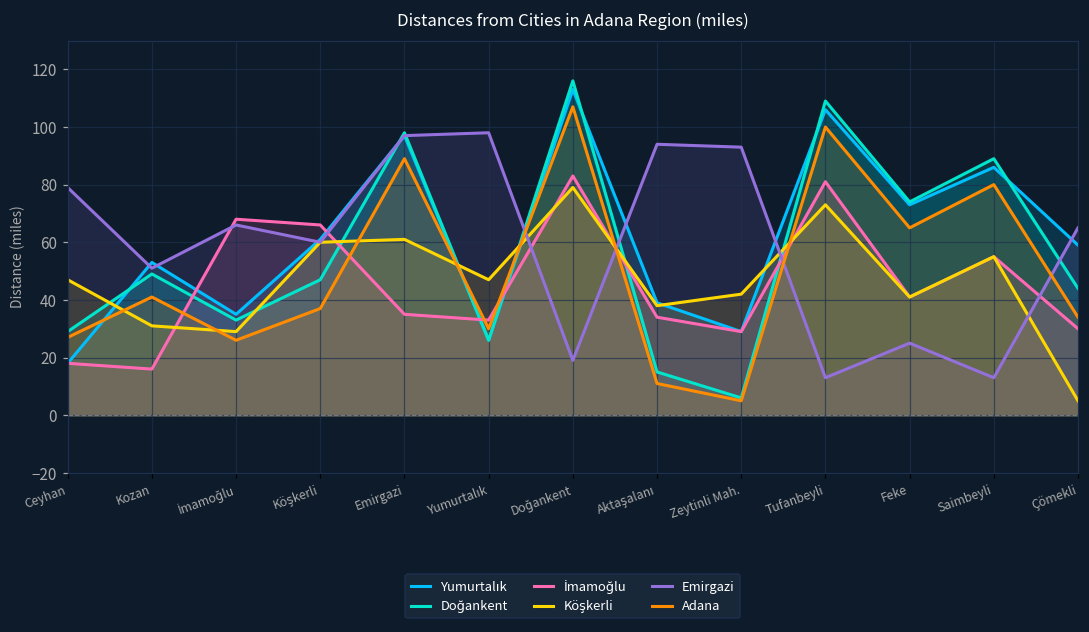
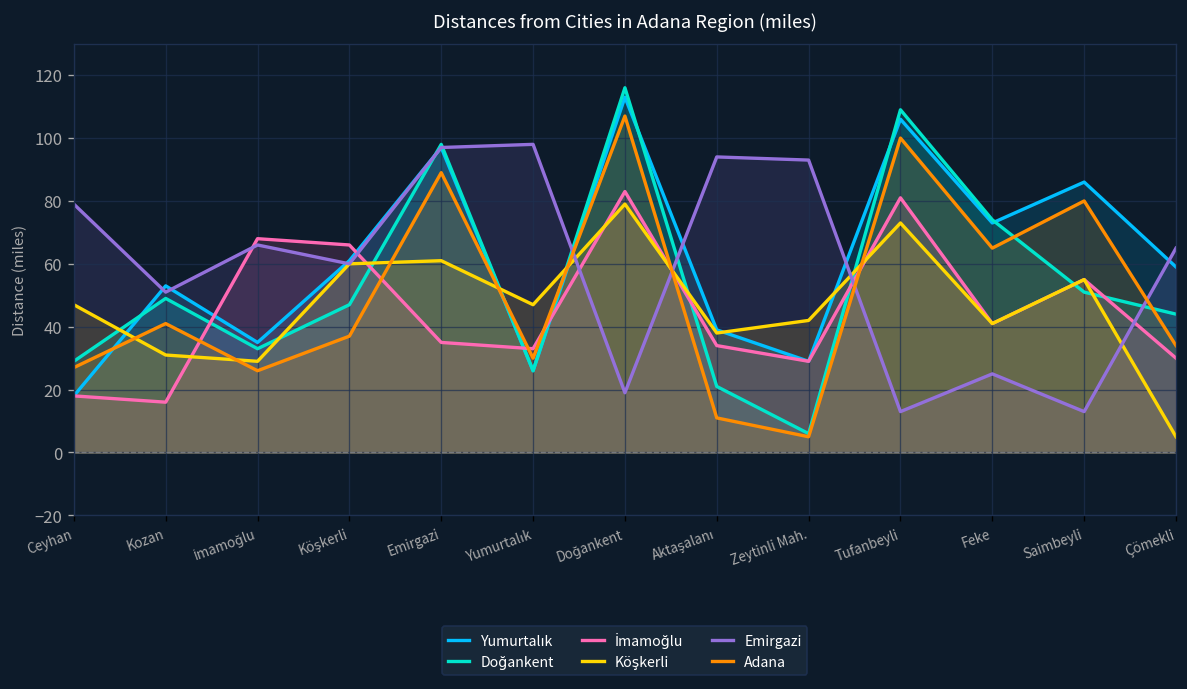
Doğankent, Aktaşalanı: 15 -> 21
Doğankent, Saimbeyli: 89 -> 51
